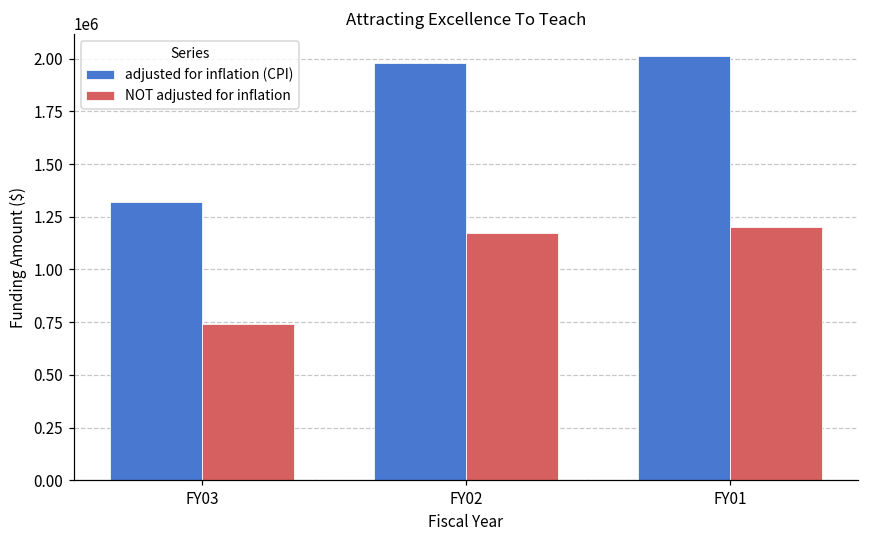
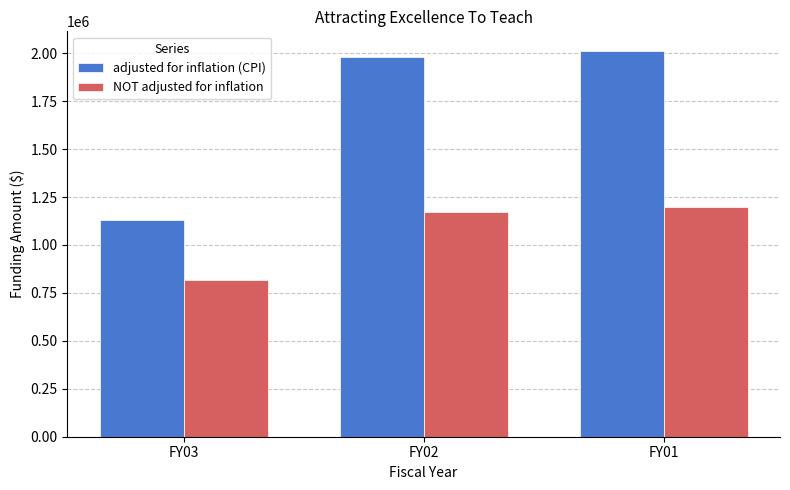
adjusted for inflation (CPI), FY03: 1320000 -> 1130000
NOT adjusted for inflation, FY03: 740000 -> 820000
